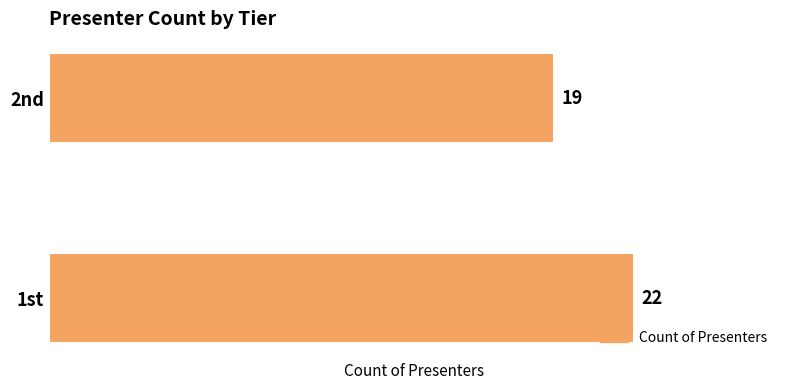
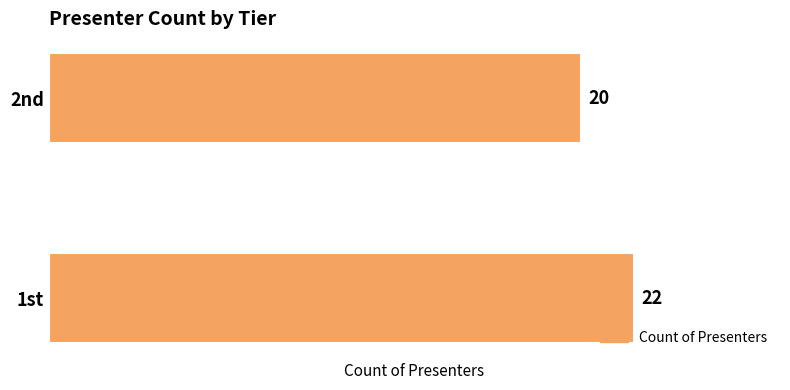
2nd: 19 -> 20
